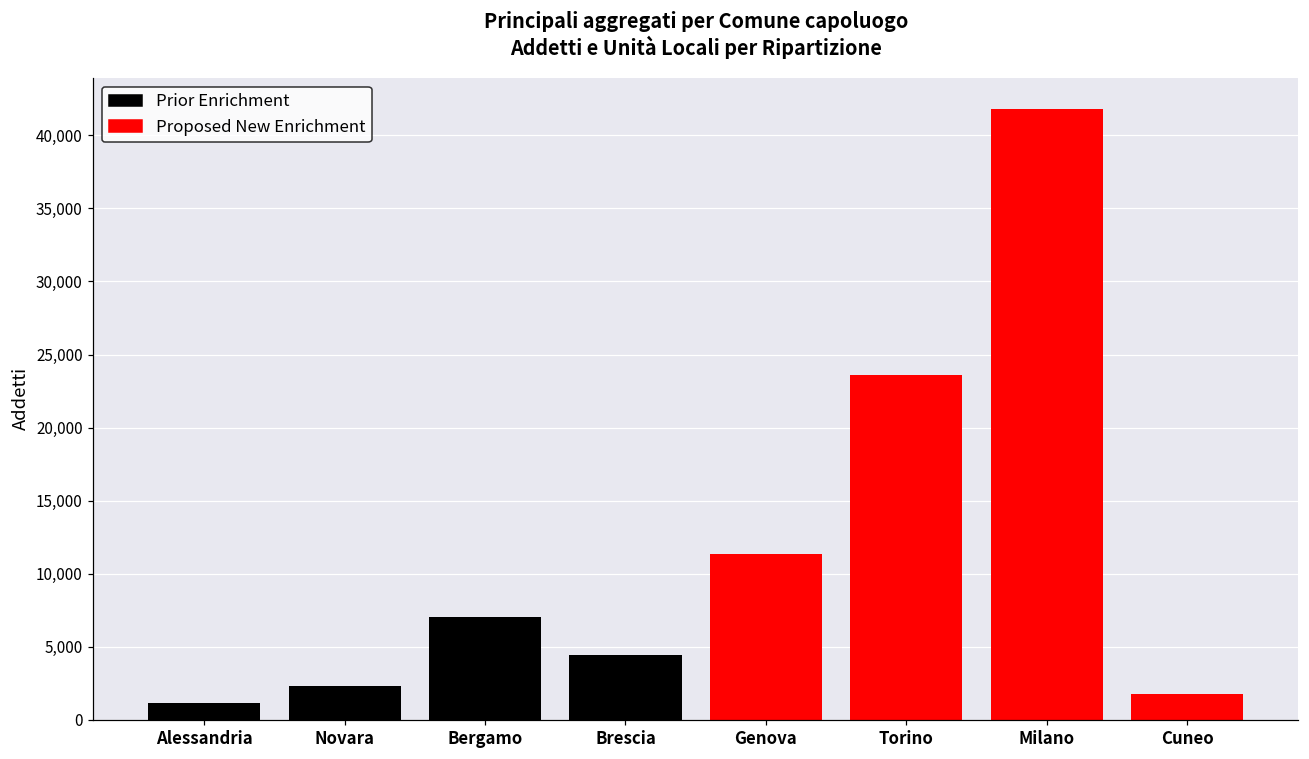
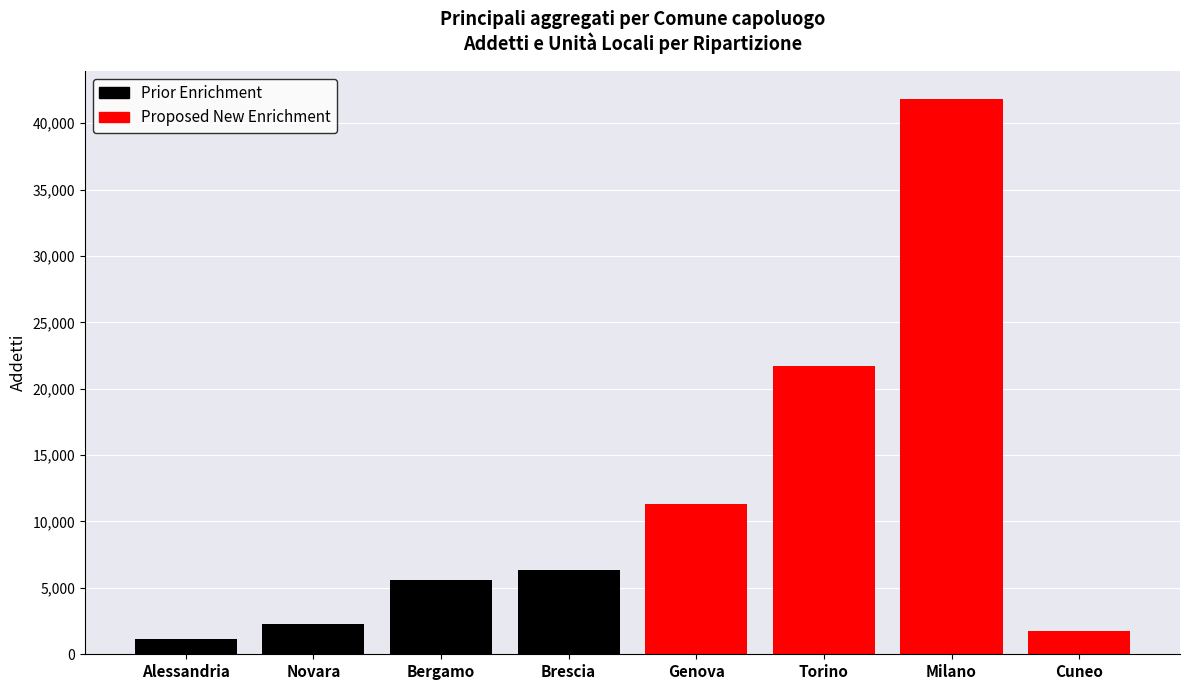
Prior Enrichment, Bergamo: 7,000 -> 5,600
Prior Enrichment, Brescia: 4,500 -> 6,300
Proposed New Enrichment, Torino: 23,600 -> 21,700
